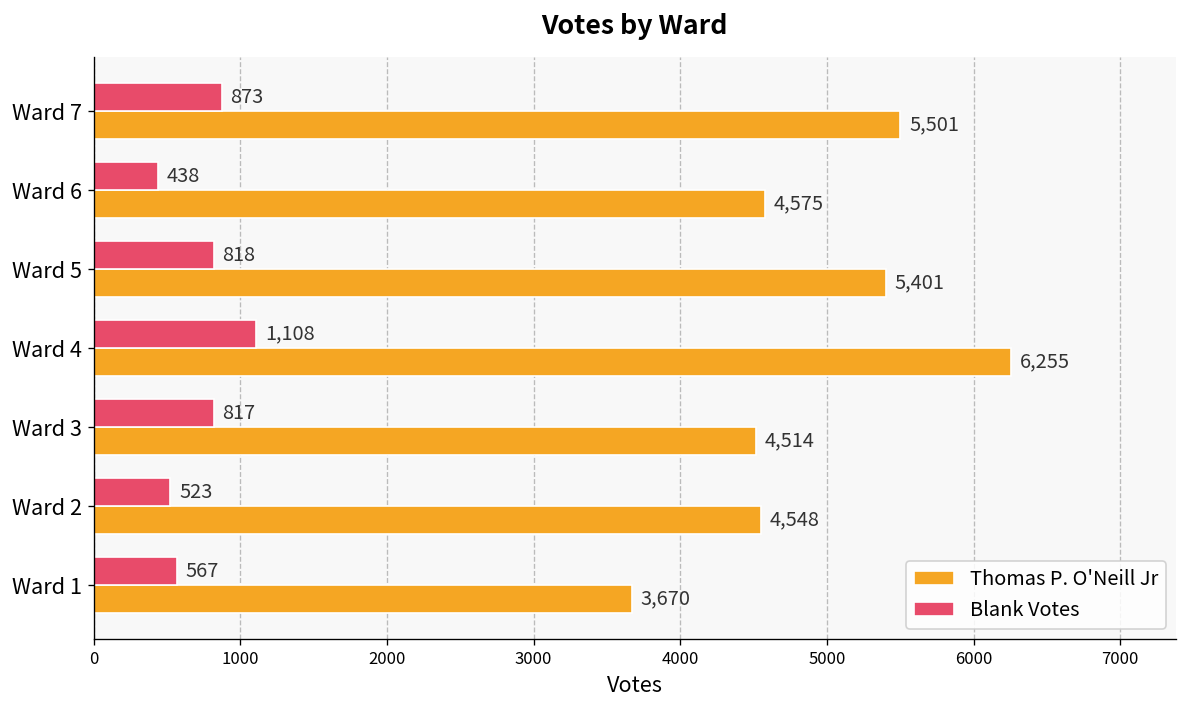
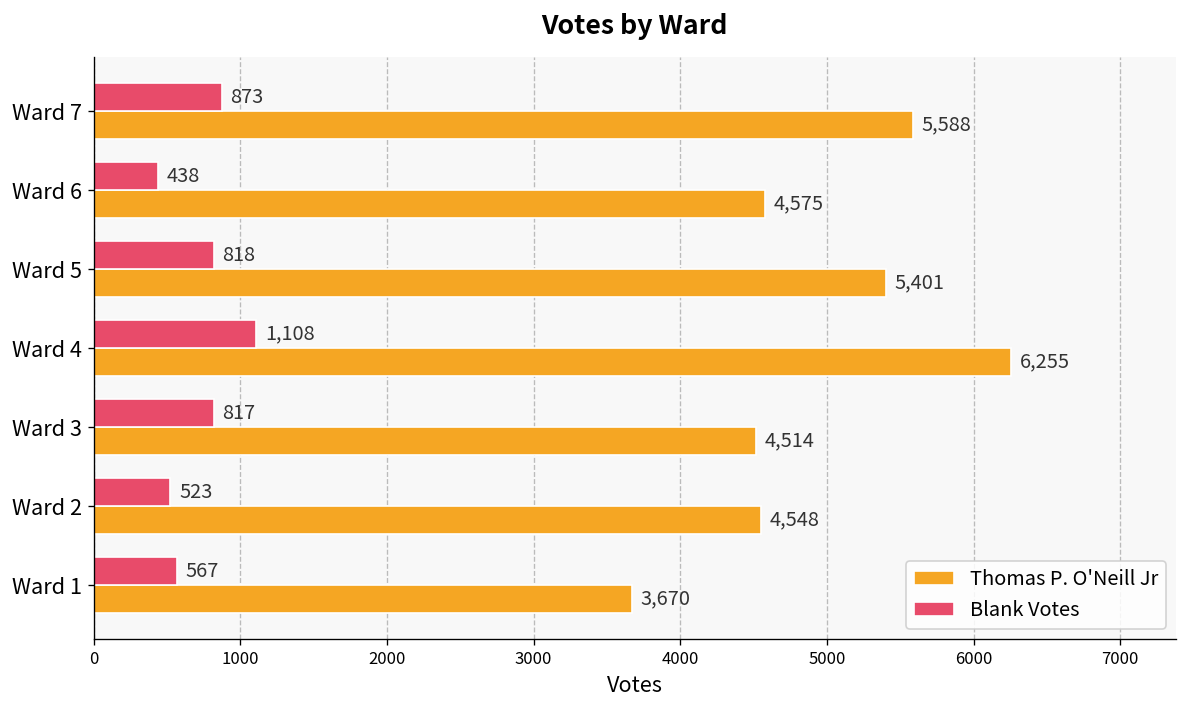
Thomas P. O'Neill Jr, Ward 7: 5,501 -> 5,588
